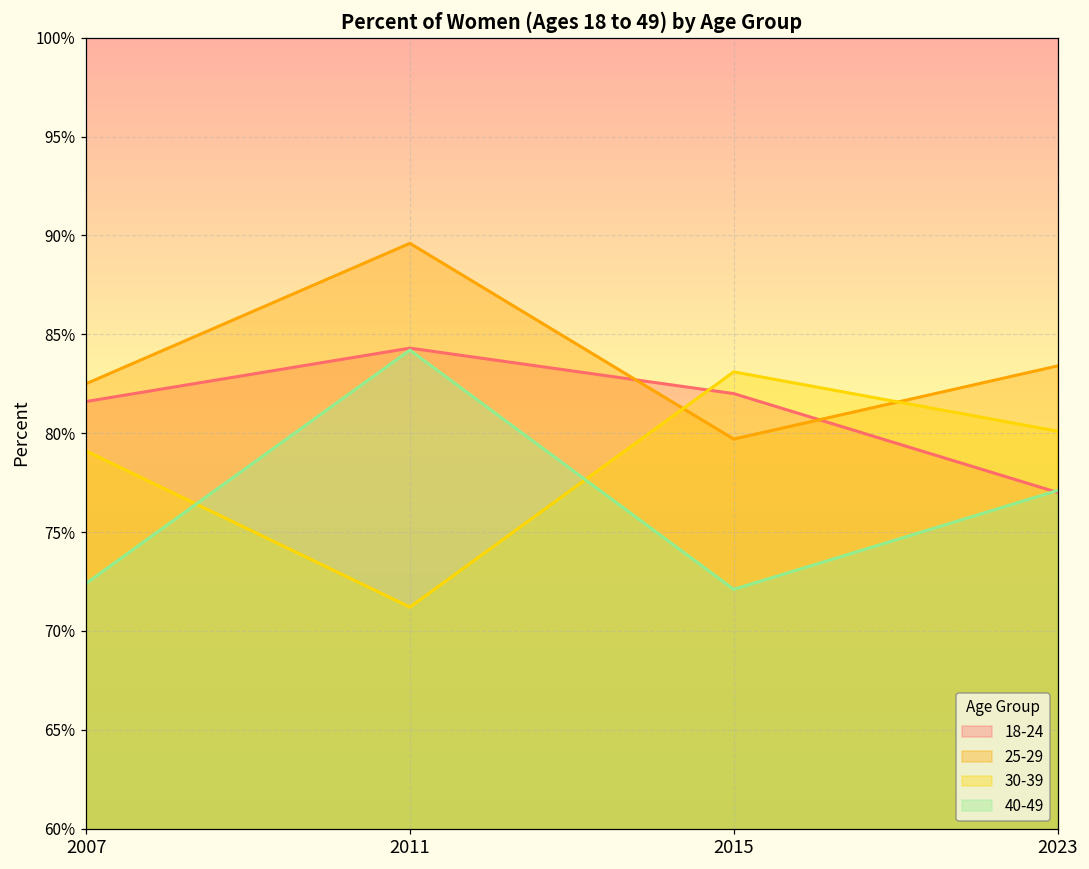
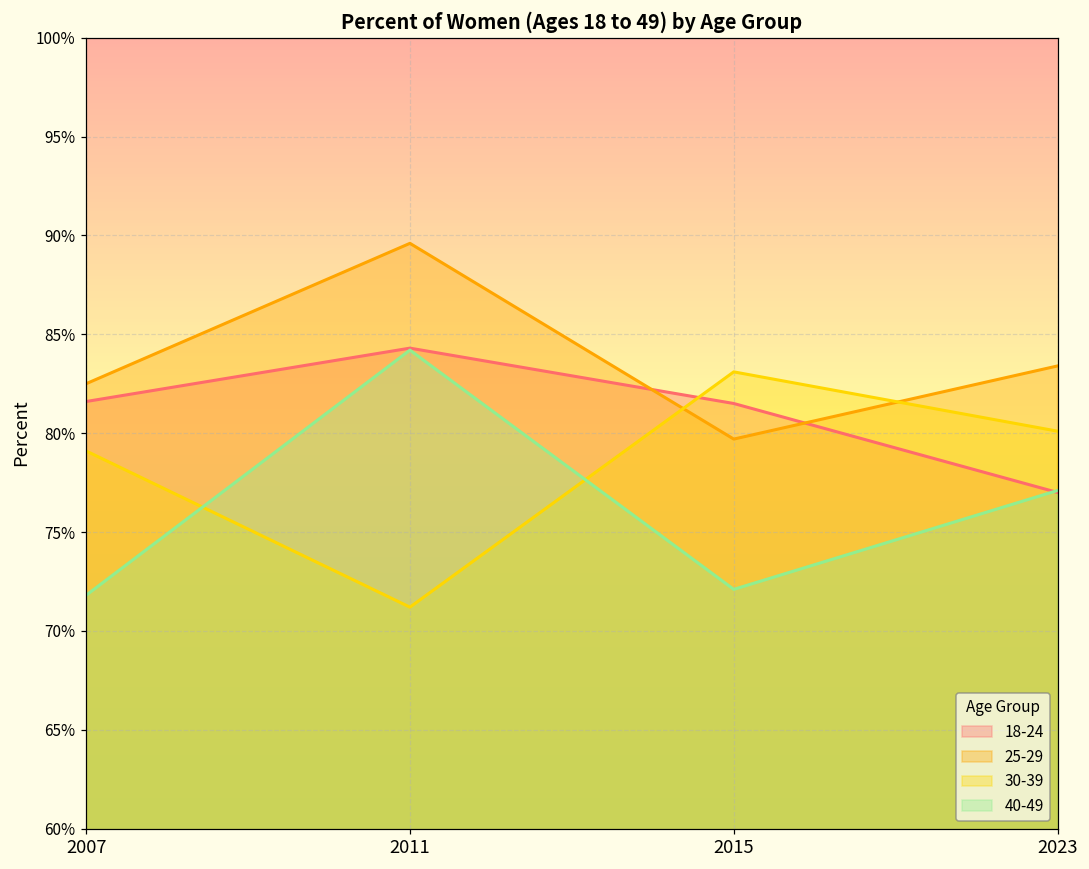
40-49, 2007: 72.4% -> 71.8%
18-24, 2015: 82.0% -> 81.5%
